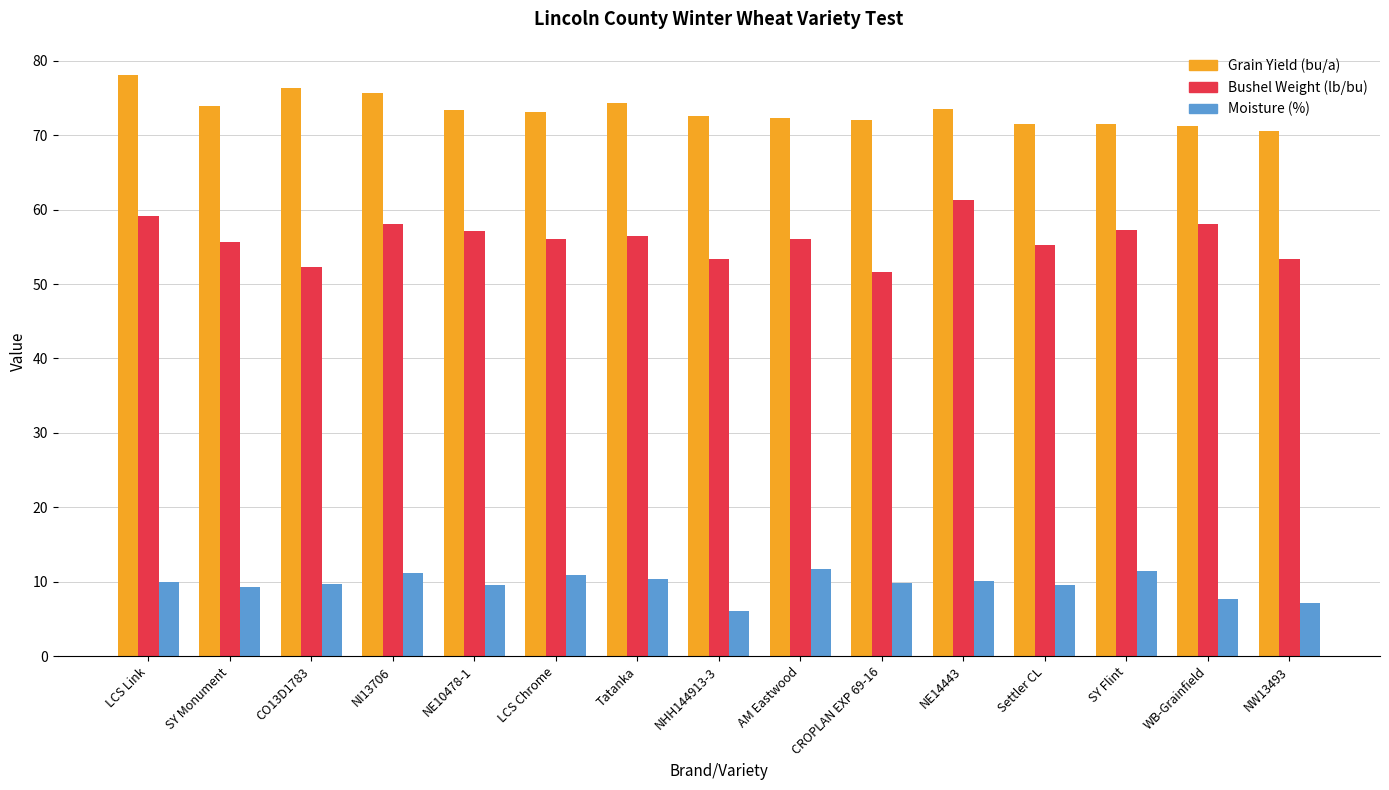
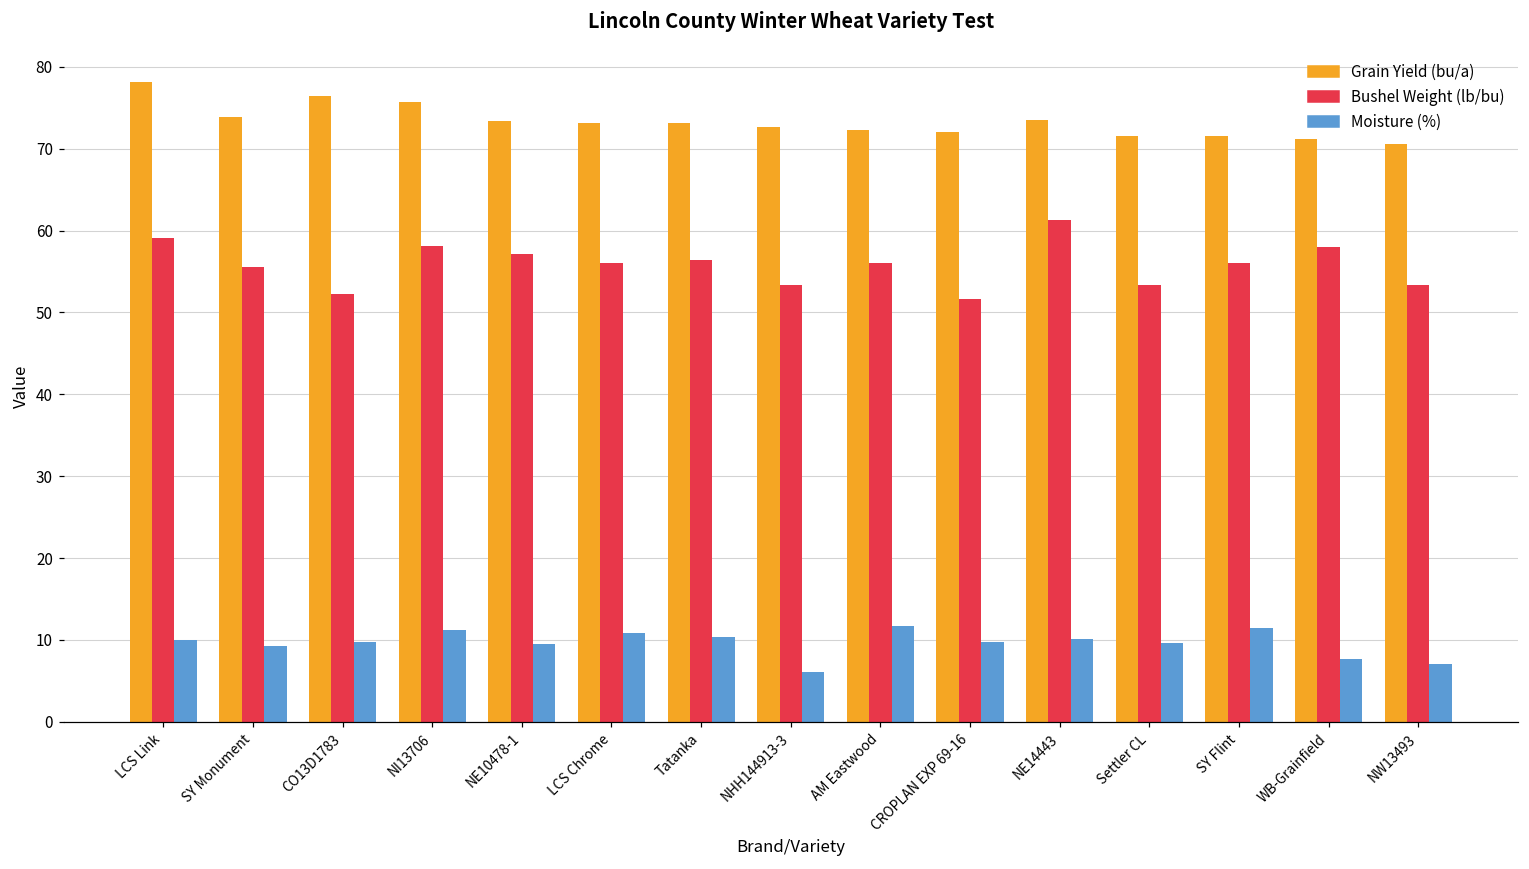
Grain Yield (bu/a), Tatanka: 74 -> 73
Bushel Weight (lb/bu), Settler CL: 55 -> 53
Bushel Weight (lb/bu), SY Flint: 57 -> 56
